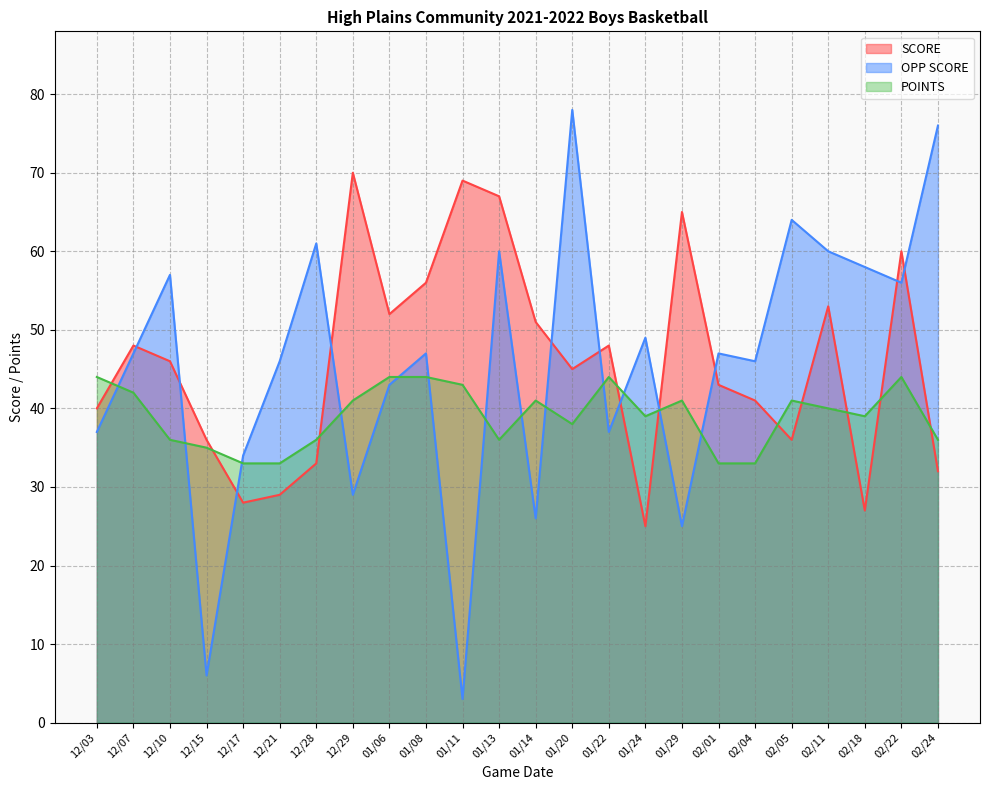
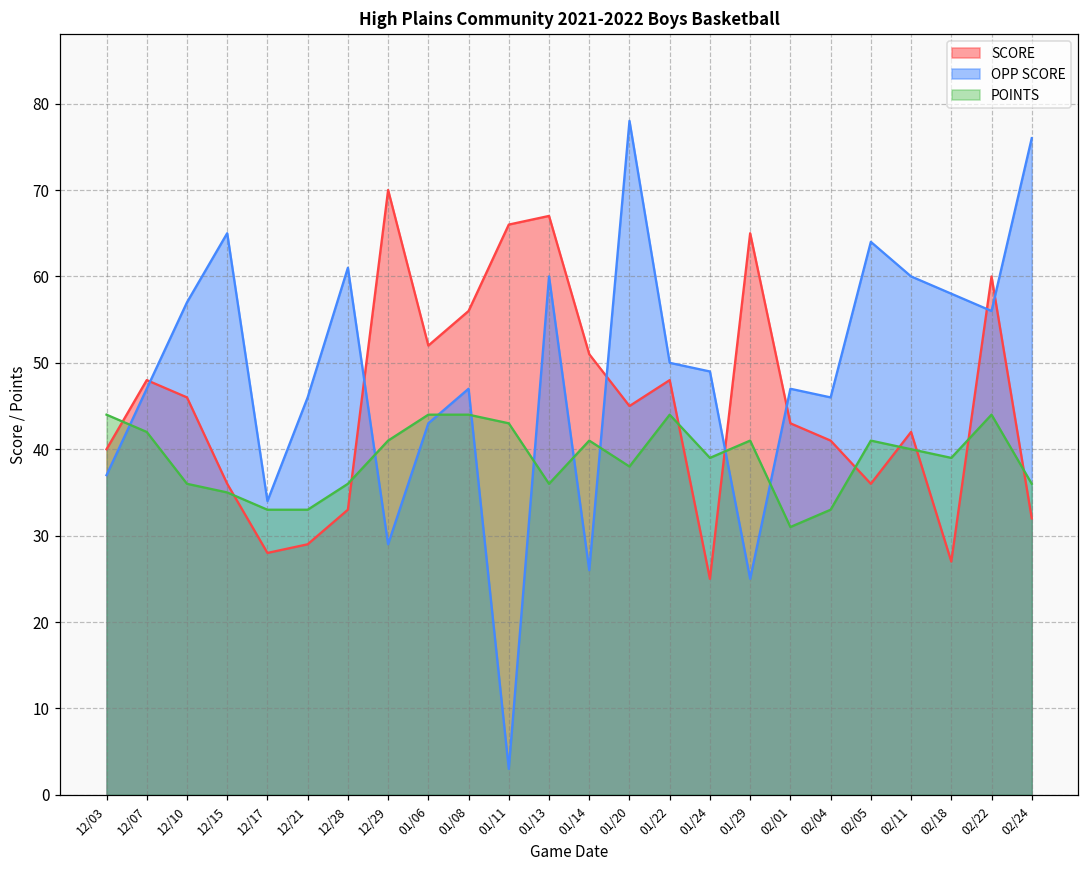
OPP SCORE, 12/15: 6 -> 65
SCORE, 01/11: 69 -> 66
OPP SCORE, 01/22: 37 -> 50
POINTS, 02/01: 33 -> 31
SCORE, 02/11: 53 -> 42
